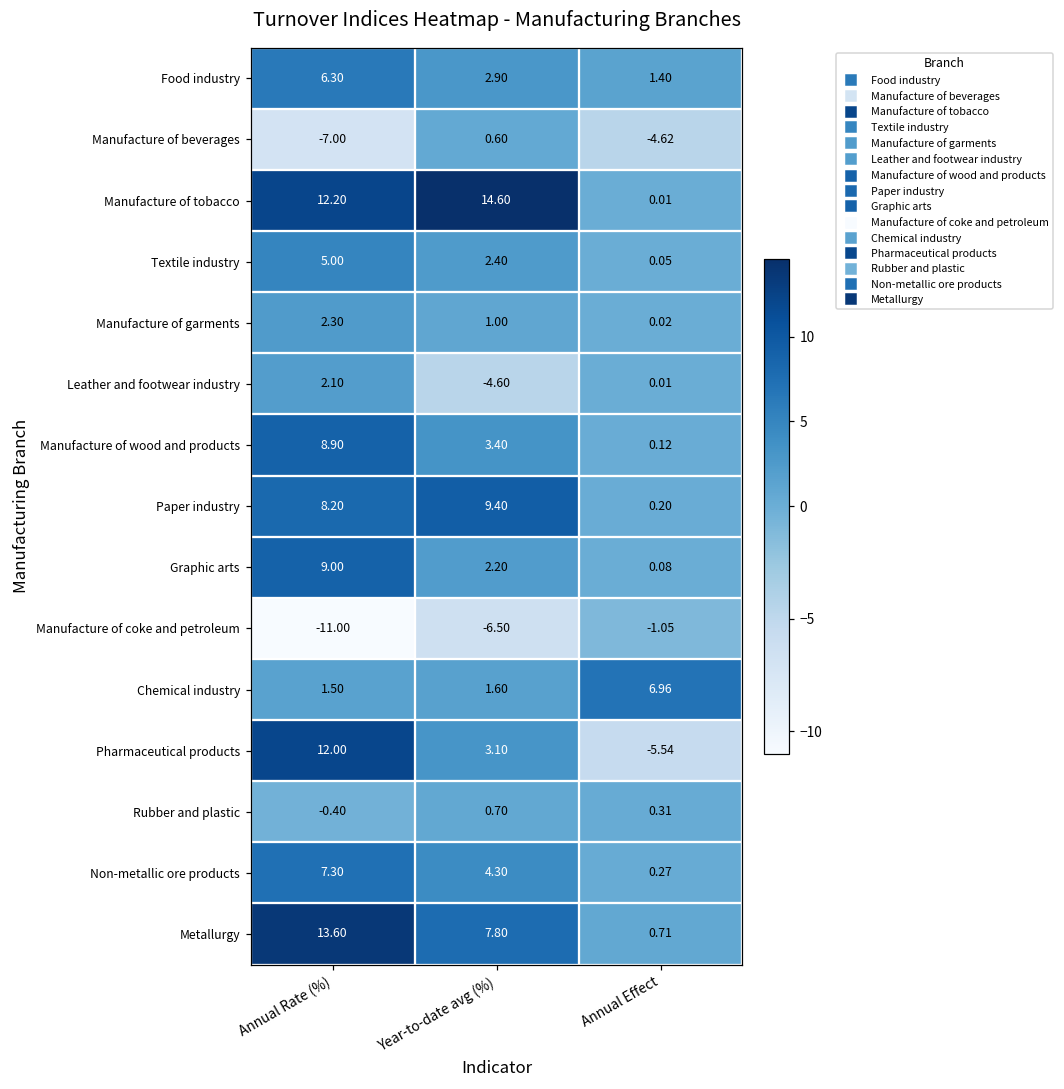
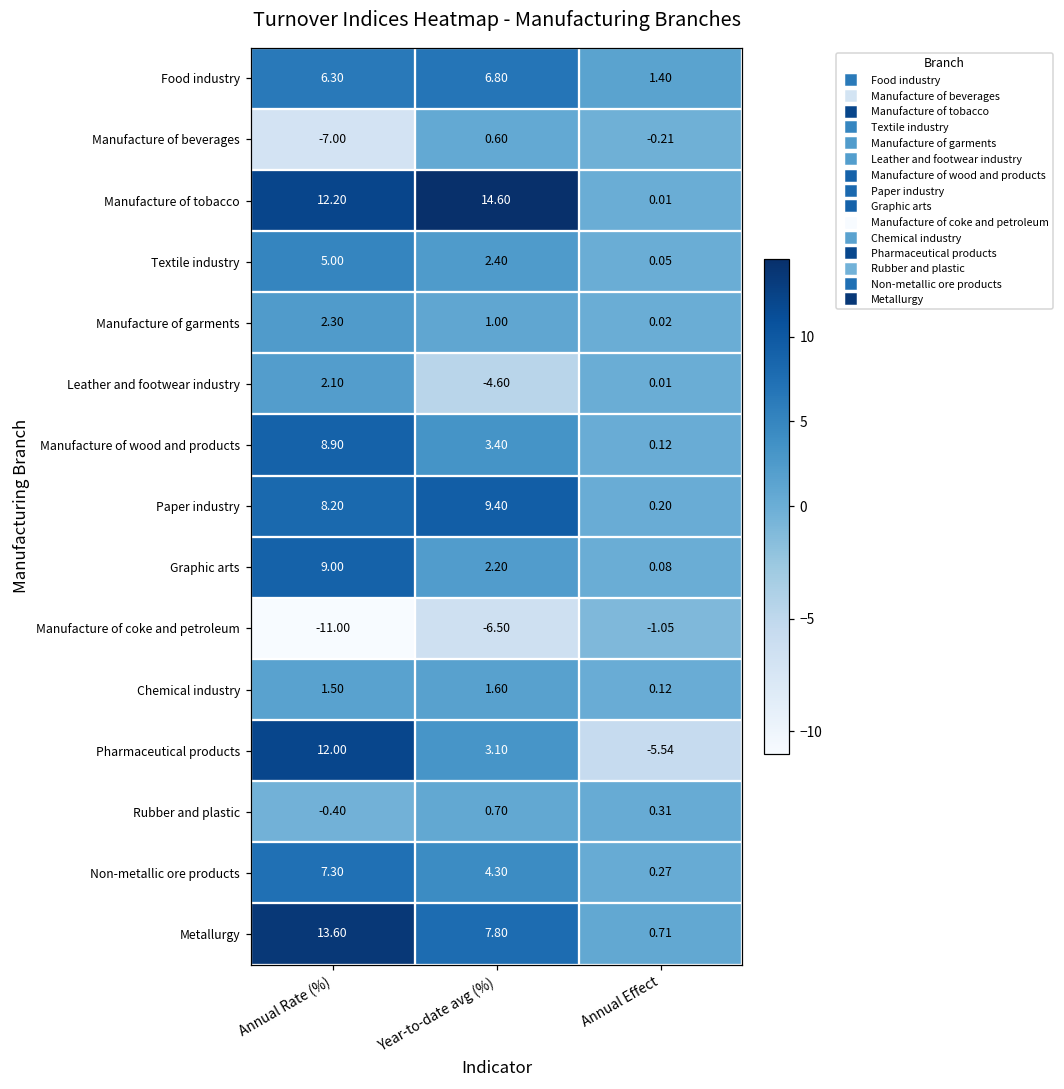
Food industry, Year-to-date avg (%): 2.90 -> 6.80
Manufacture of beverages, Annual Effect: -4.62 -> -0.21
Chemical industry, Annual Effect: 6.96 -> 0.12
